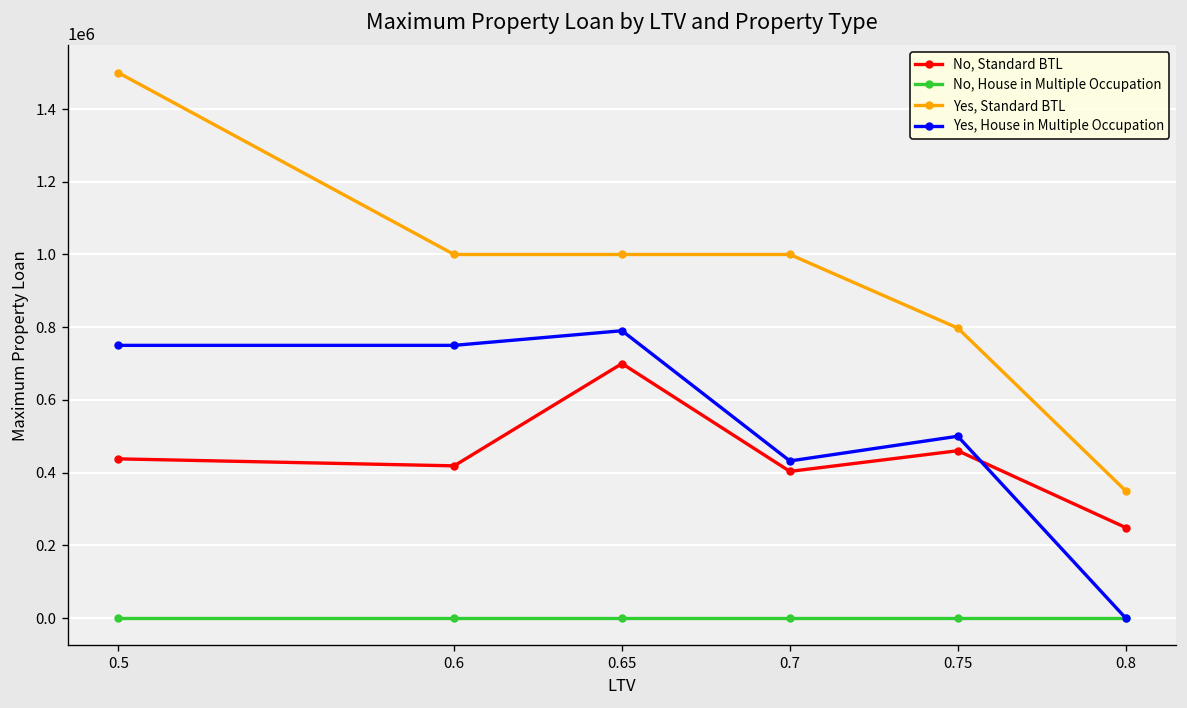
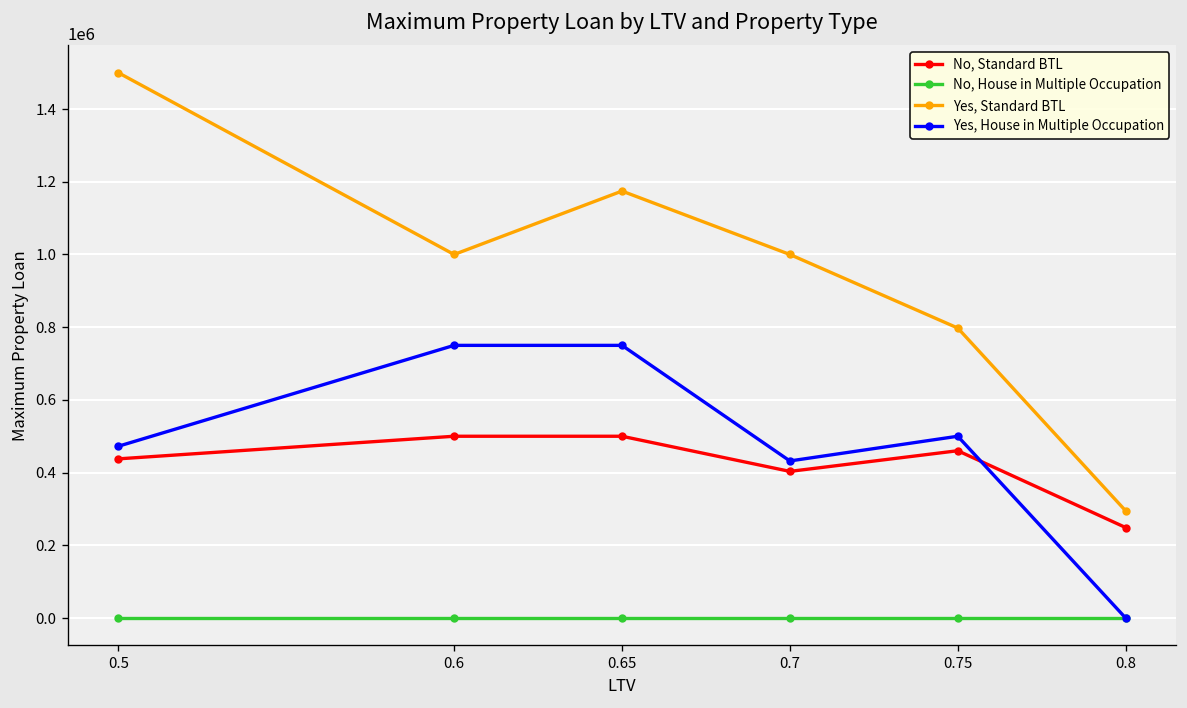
Yes, House in Multiple Occupation, 0.5: 750000 -> 470000
No, Standard BTL, 0.6: 420000 -> 500000
No, Standard BTL, 0.65: 700000 -> 500000
Yes, Standard BTL, 0.65: 1000000 -> 1170000
Yes, House in Multiple Occupation, 0.65: 790000 -> 750000
Yes, Standard BTL, 0.8: 350000 -> 290000
